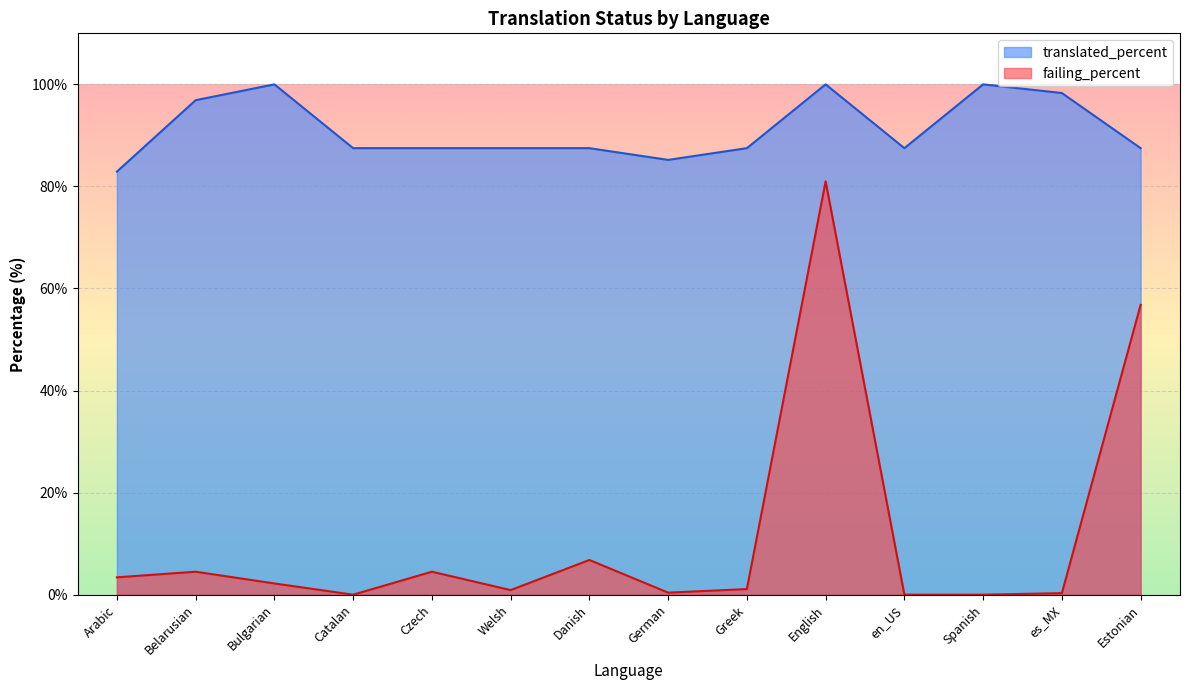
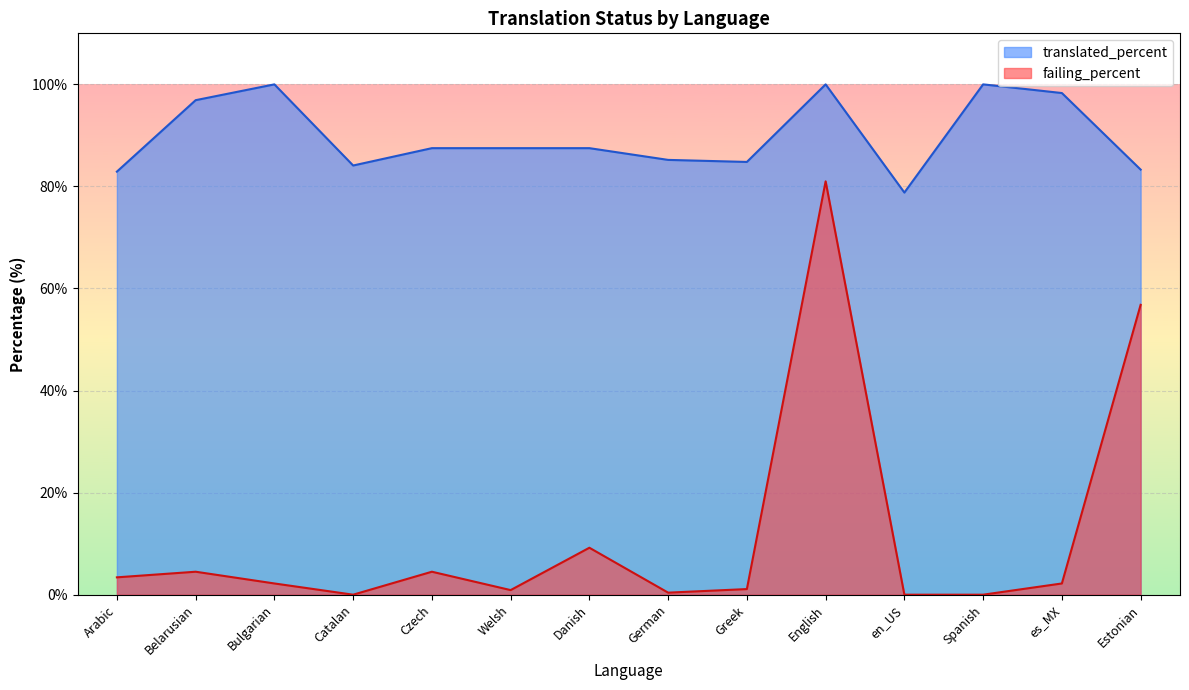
translated_percent, Catalan: 88% -> 84%
failing_percent, Danish: 7% -> 9%
translated_percent, Greek: 88% -> 85%
translated_percent, en_US: 88% -> 79%
failing_percent, es_MX: 0% -> 2%
translated_percent, Estonian: 88% -> 83%
